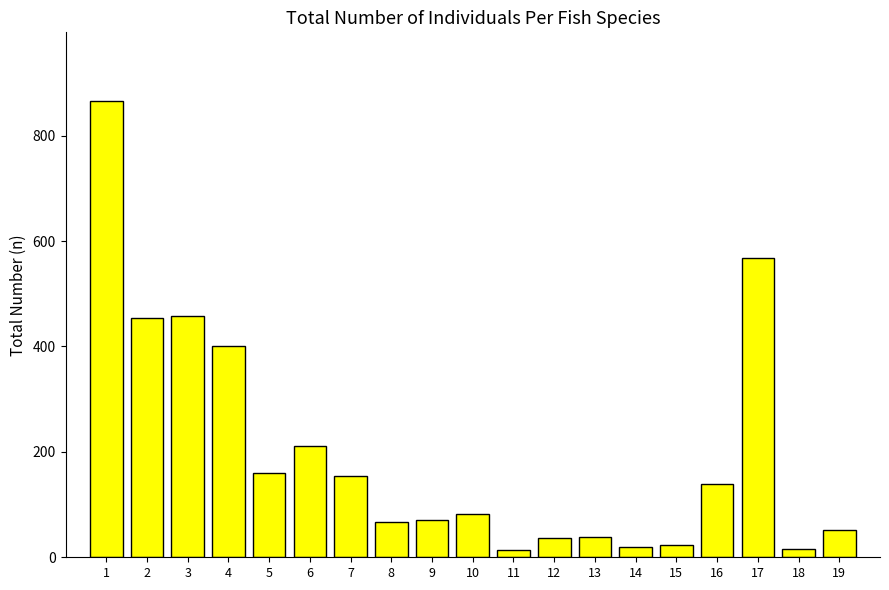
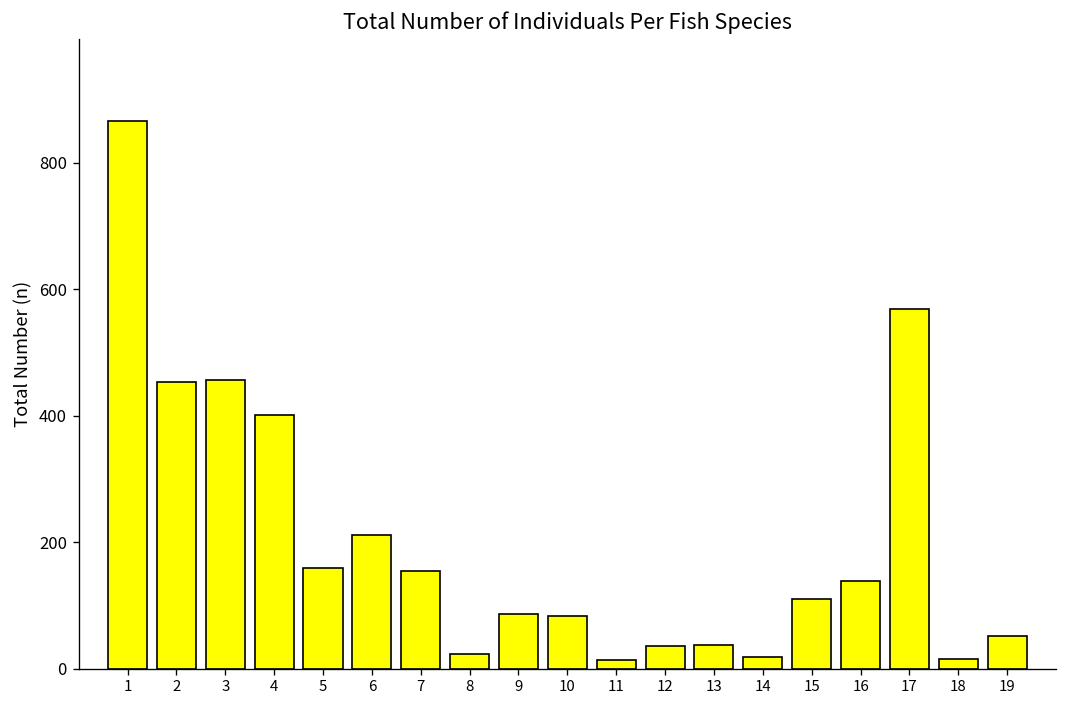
8: 70 -> 20
9: 70 -> 90
15: 20 -> 110
